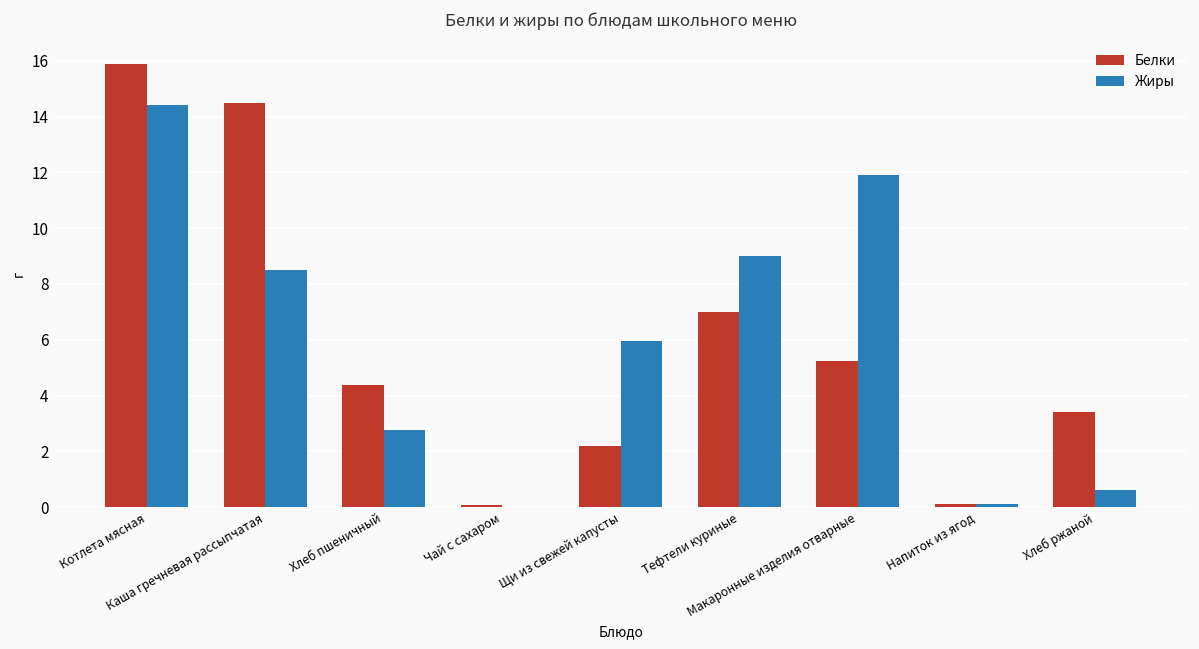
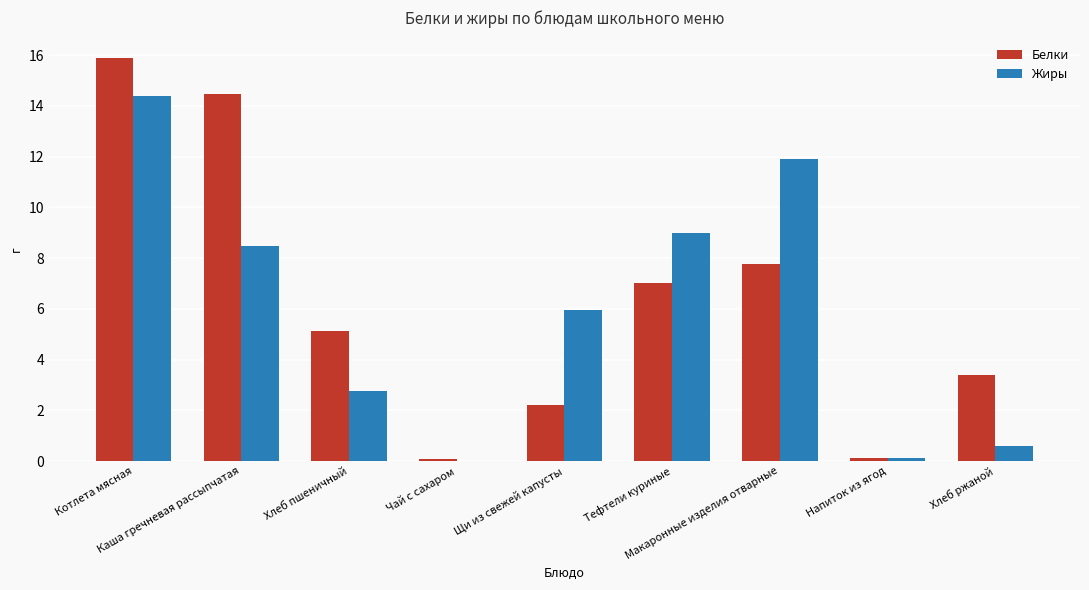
Белки, Хлеб пшеничный: 4.4 -> 5.1
Белки, Макаронные изделия отварные: 5.3 -> 7.8
